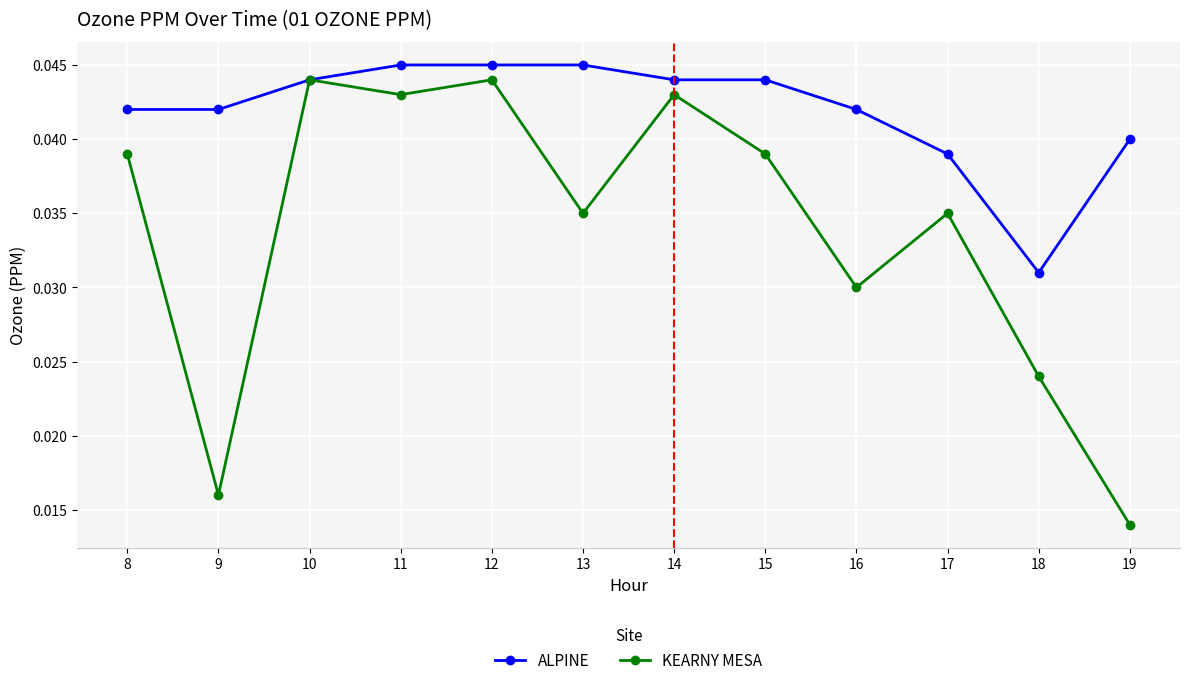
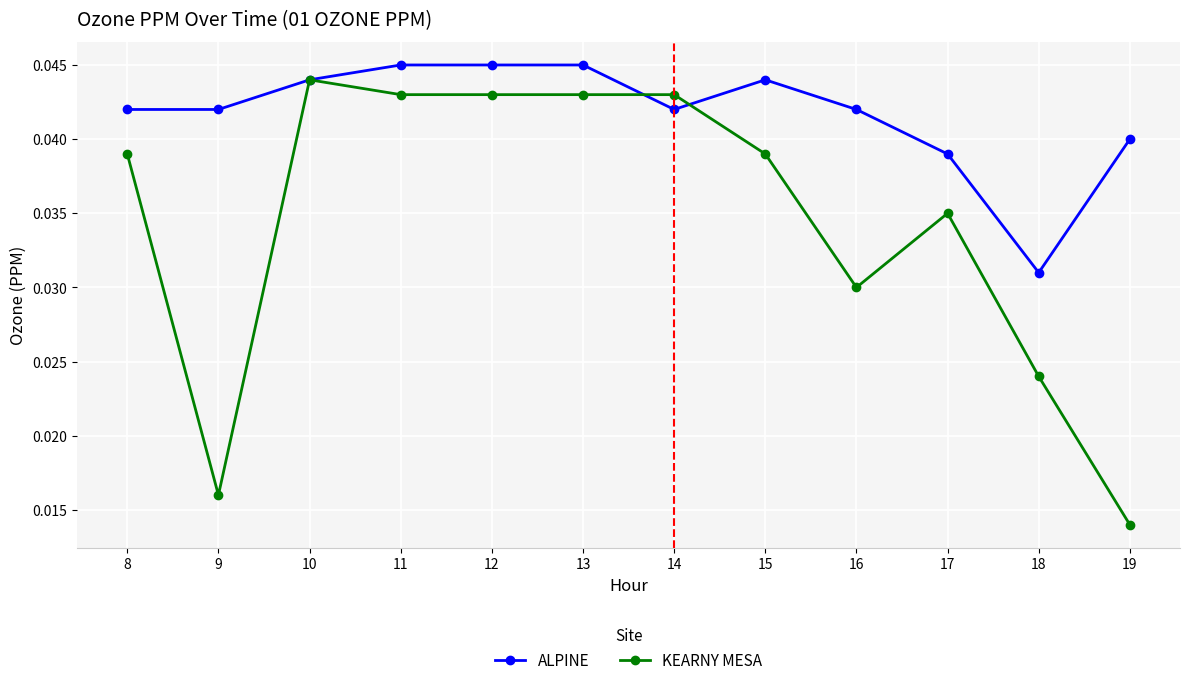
KEARNY MESA, 12: 0.044 -> 0.043
KEARNY MESA, 13: 0.035 -> 0.043
ALPINE, 14: 0.044 -> 0.042
